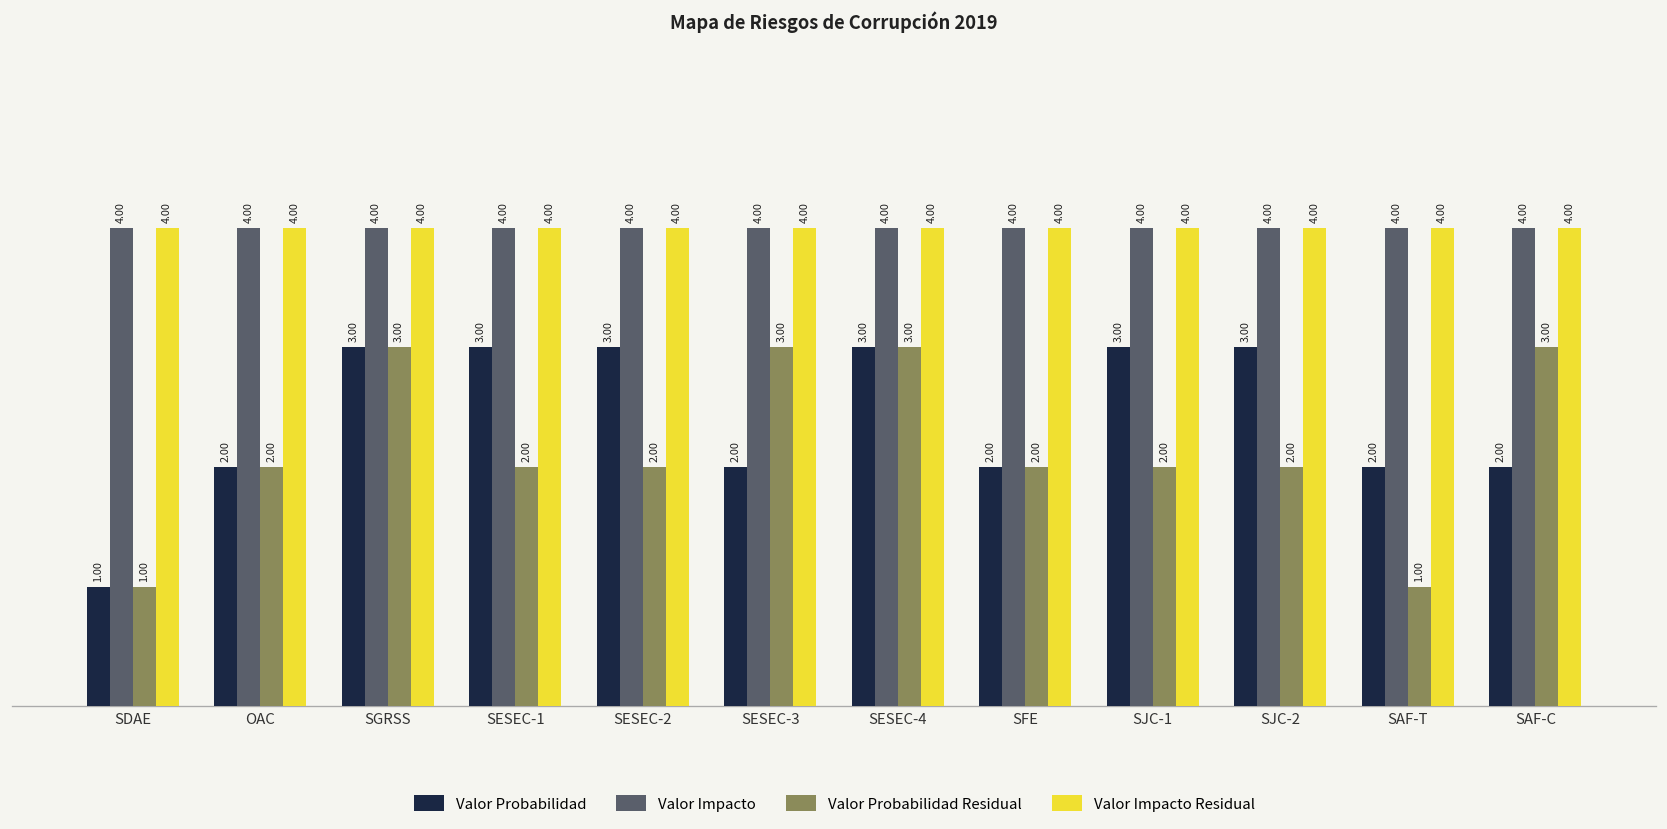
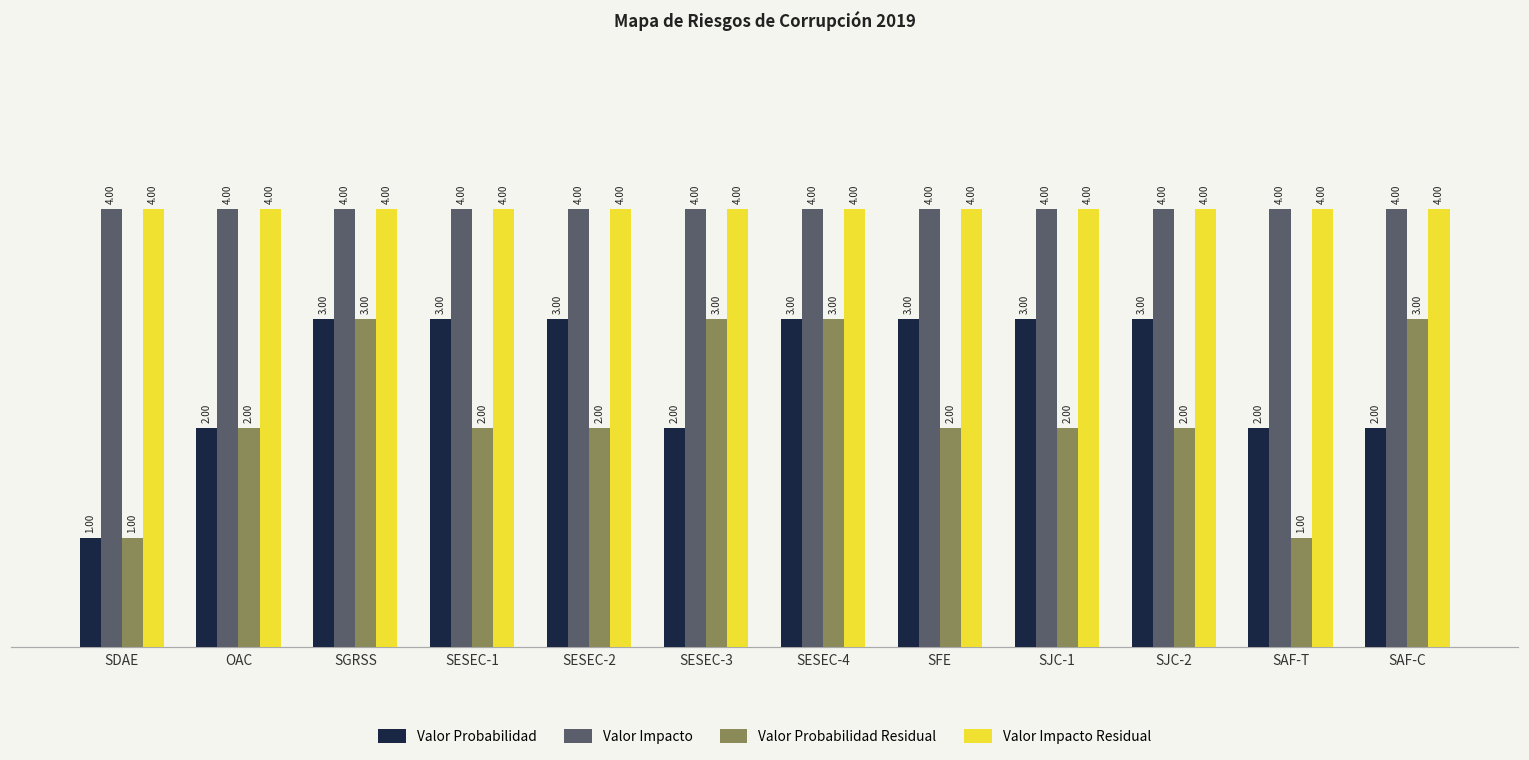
Valor Probabilidad, SFE: 2.00 -> 3.00
